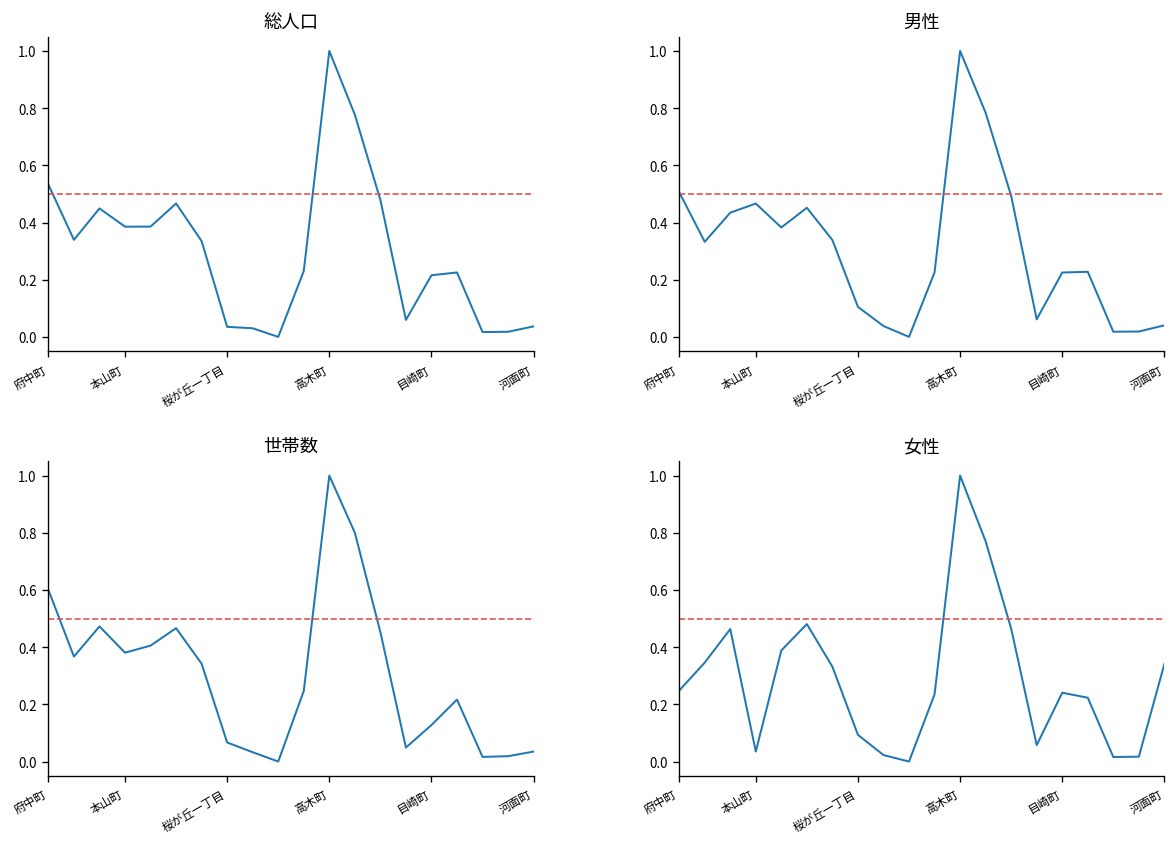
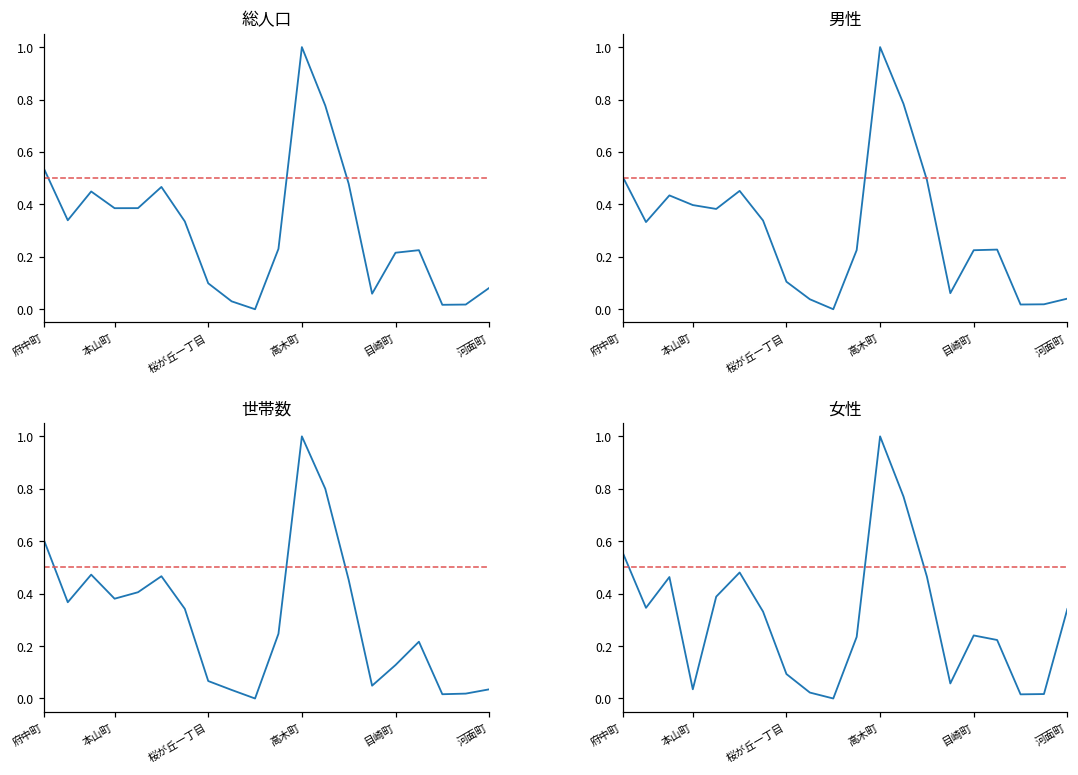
総人口, 桜が丘一丁目: 0.04 -> 0.10
総人口, 河面町: 0.04 -> 0.08
男性, 本山町: 0.47 -> 0.40
女性, 府中町: 0.25 -> 0.56
